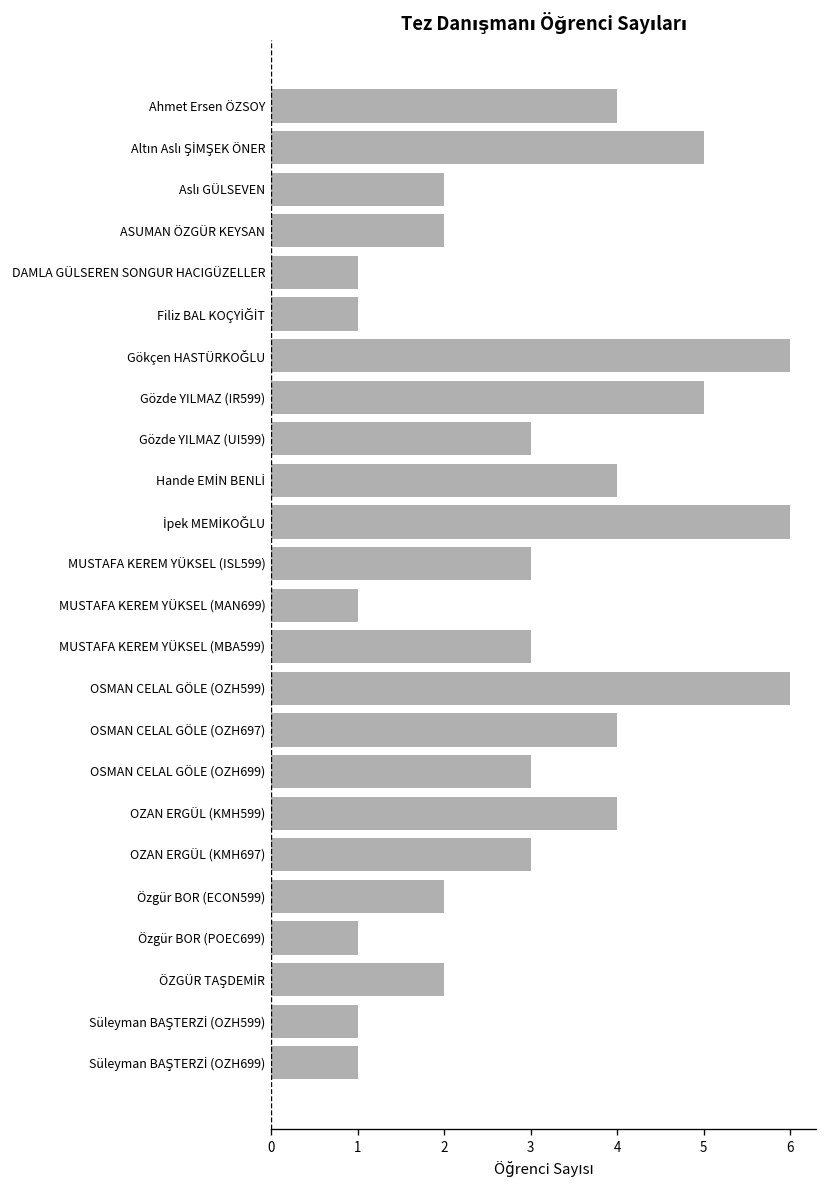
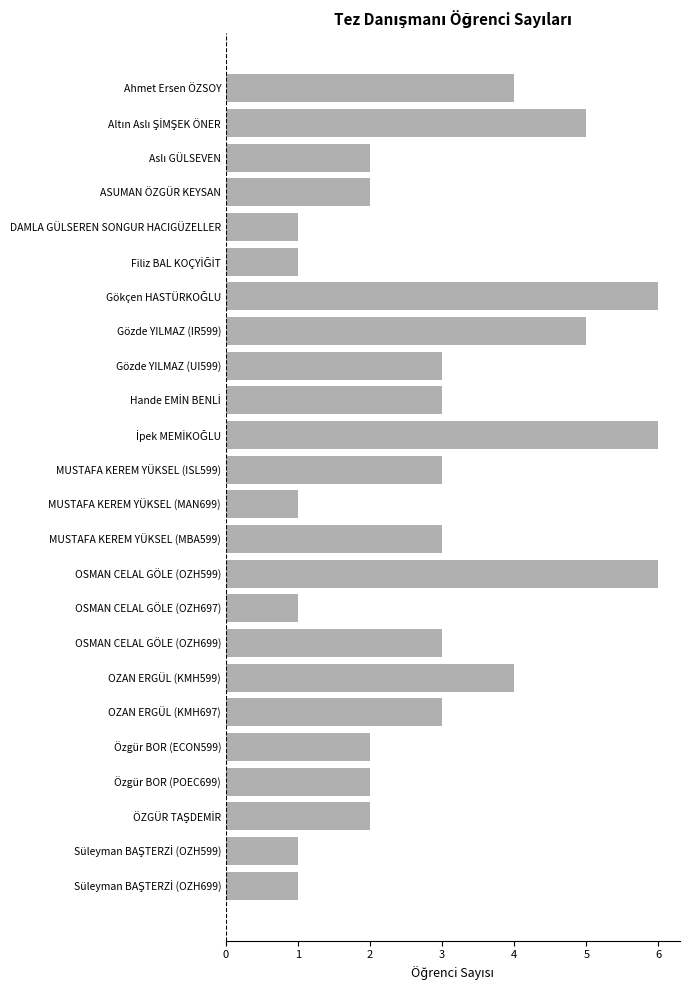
Hande EMİN BENLİ: 4 -> 3
OSMAN CELAL GÖLE (OZH697): 4 -> 1
Özgür BOR (POEC699): 1 -> 2
